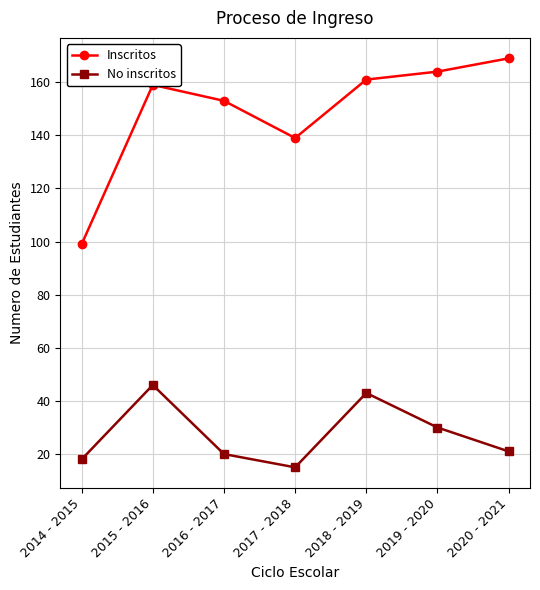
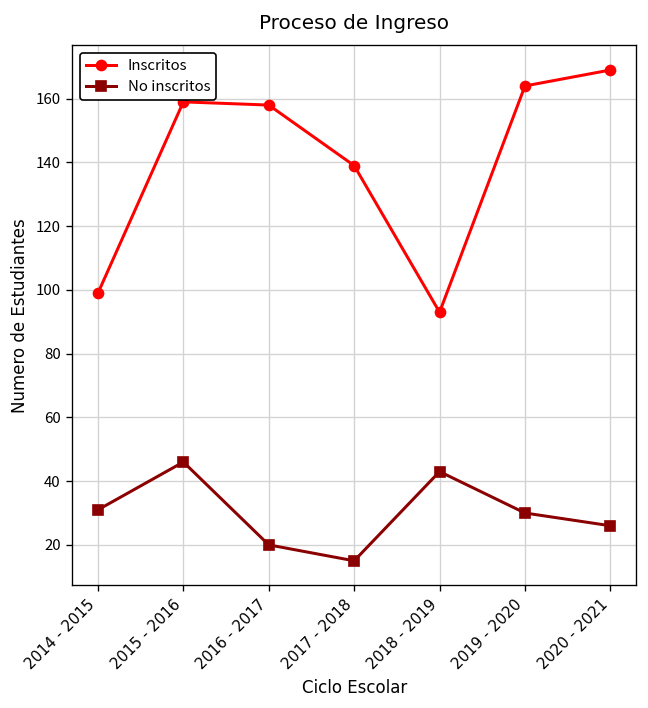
No inscritos, 2014 - 2015: 18 -> 31
Inscritos, 2016 - 2017: 153 -> 158
Inscritos, 2018 - 2019: 161 -> 93
No inscritos, 2020 - 2021: 21 -> 26
